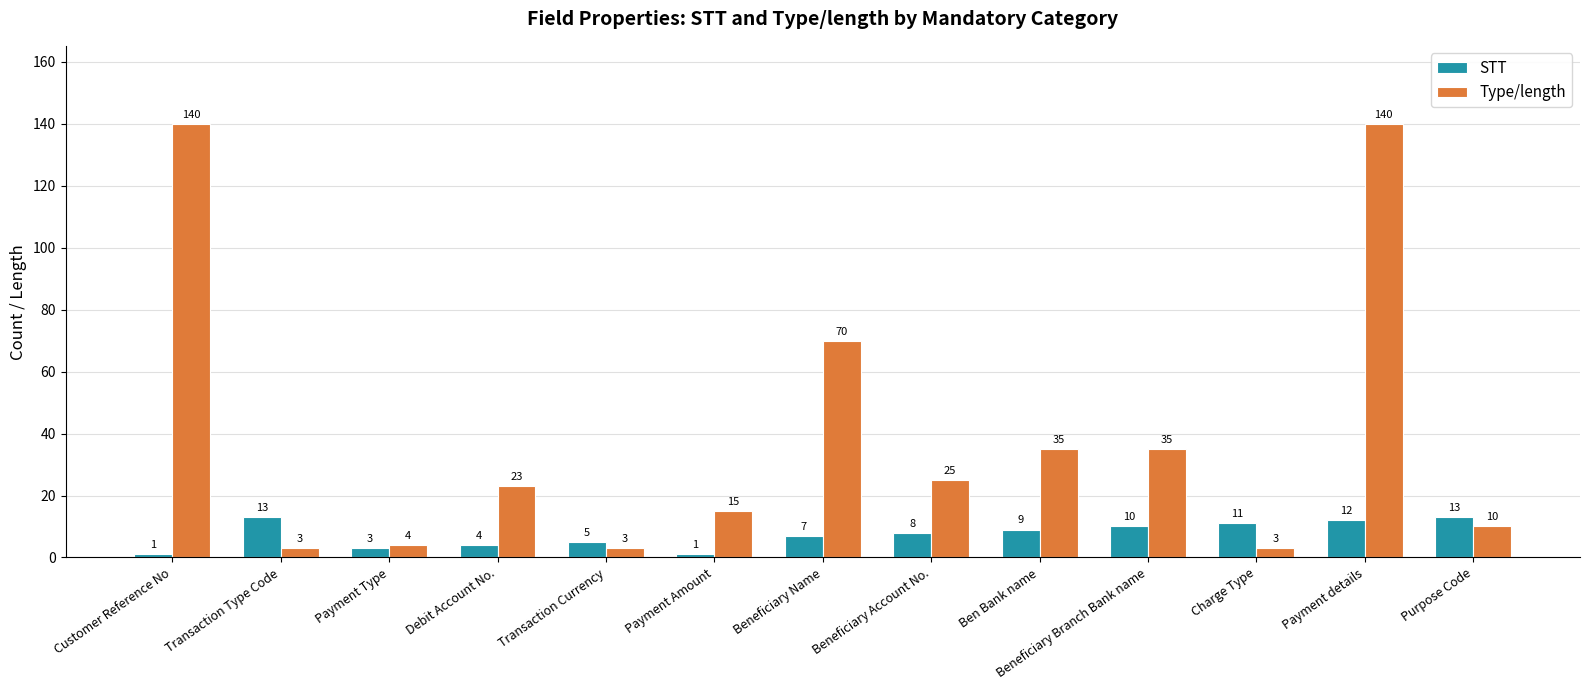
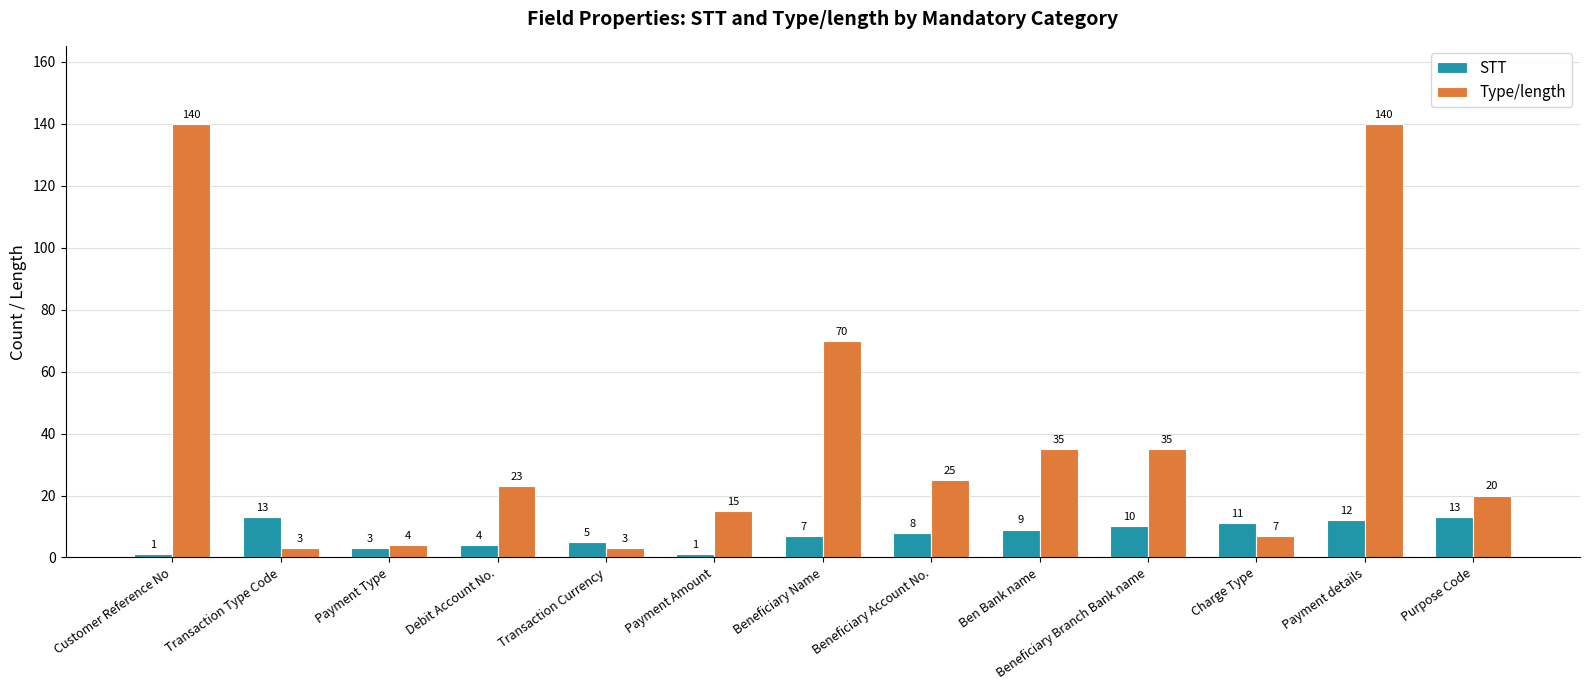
Type/length, Charge Type: 3 -> 7
Type/length, Purpose Code: 10 -> 20
